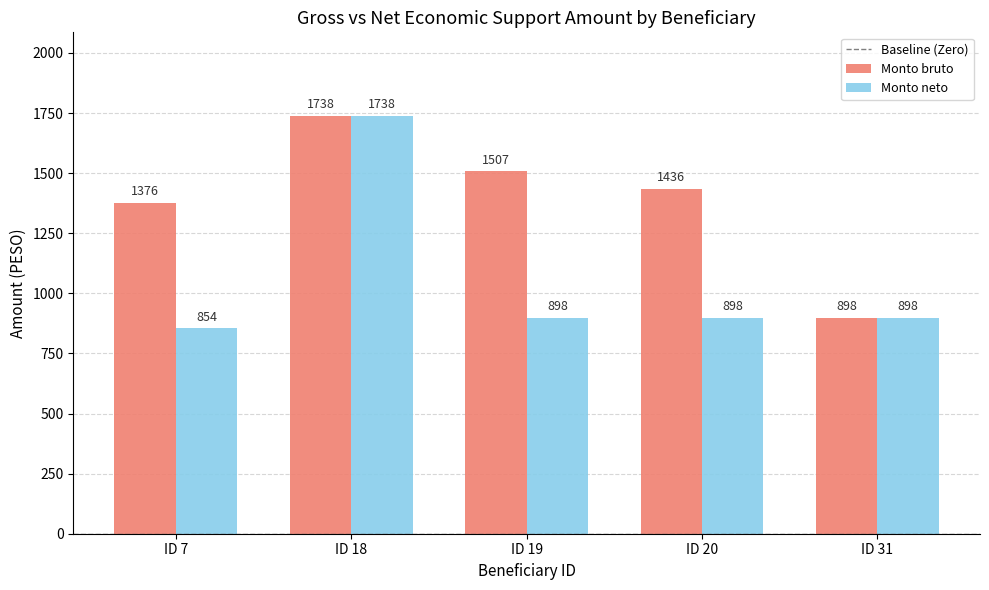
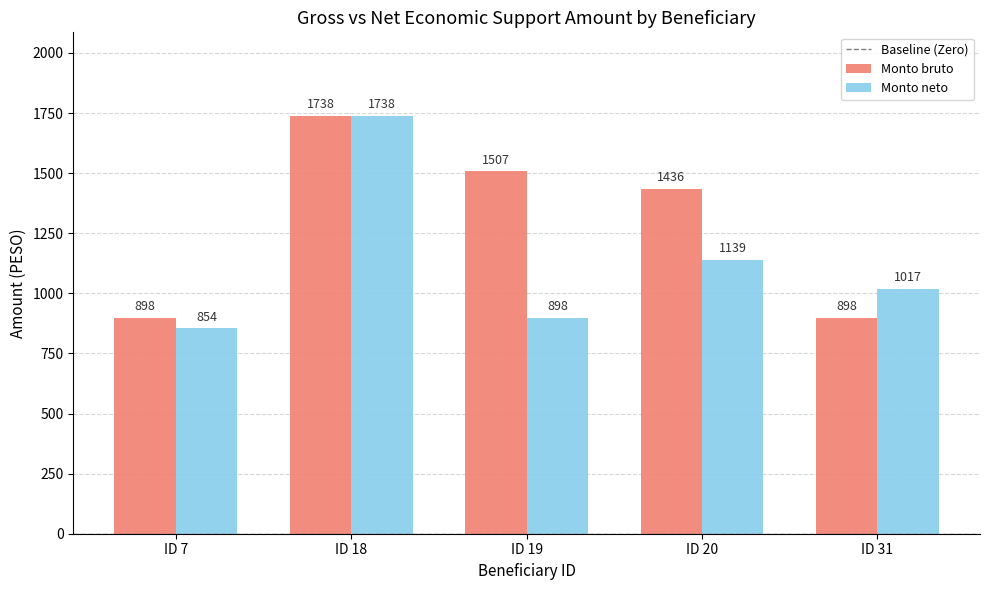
Monto bruto, ID 7: 1376 -> 898
Monto neto, ID 20: 898 -> 1139
Monto neto, ID 31: 898 -> 1017
